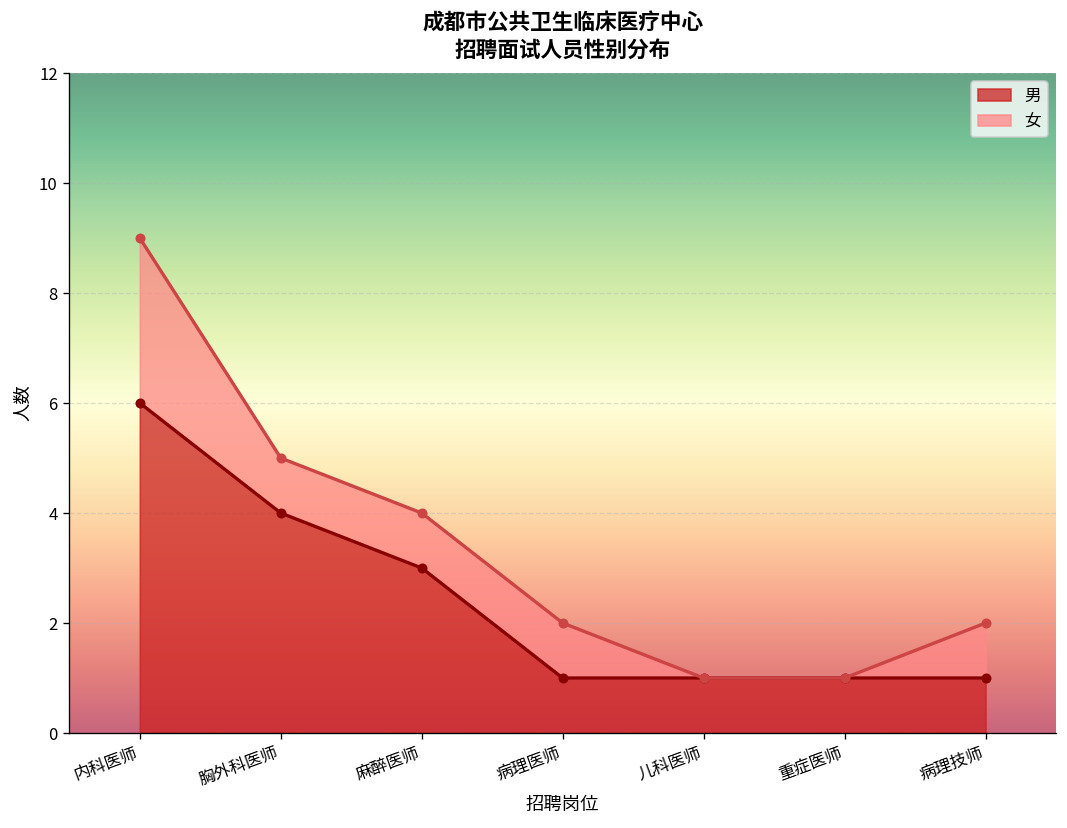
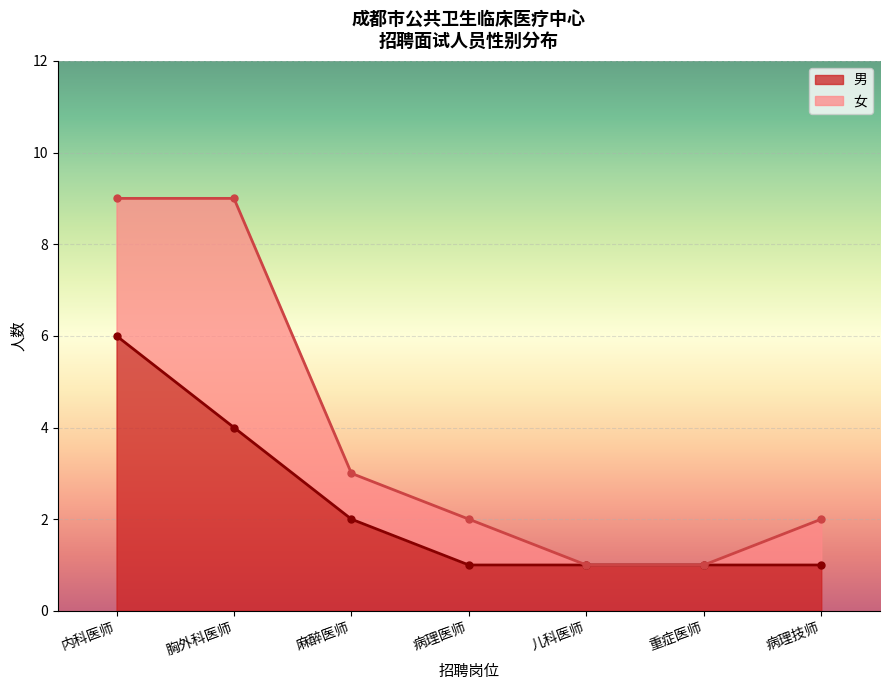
女, 胸外科医师: 1 -> 5
男, 麻醉医师: 3 -> 2
